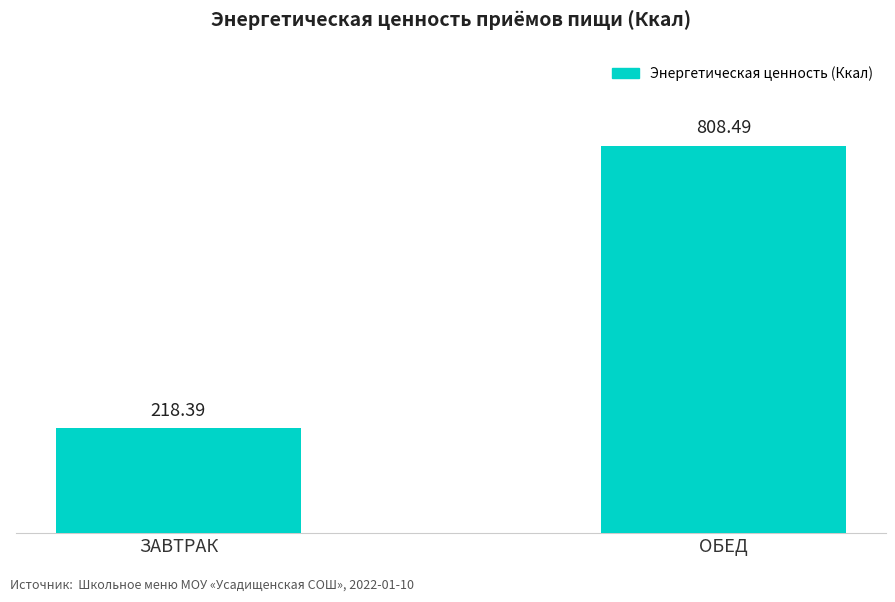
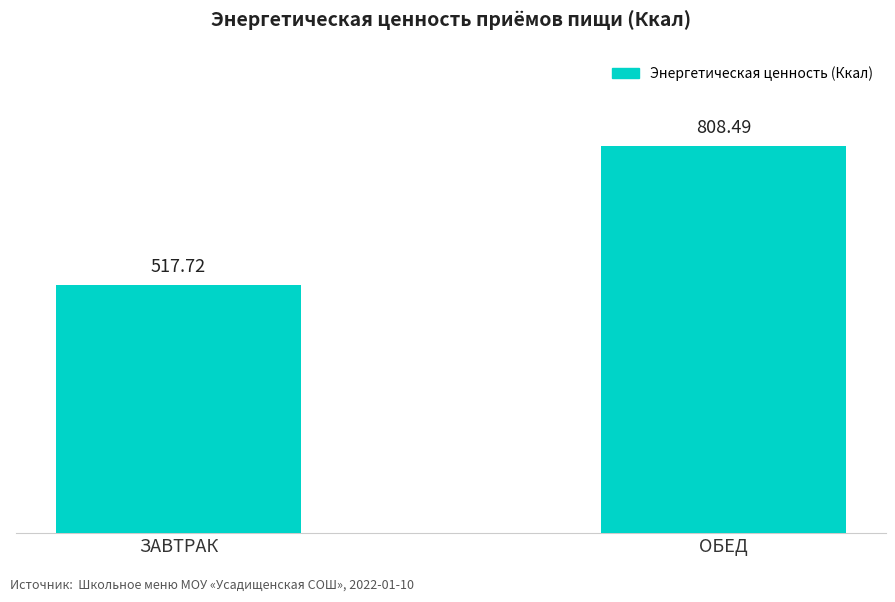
ЗАВТРАК: 218.39 -> 517.72
